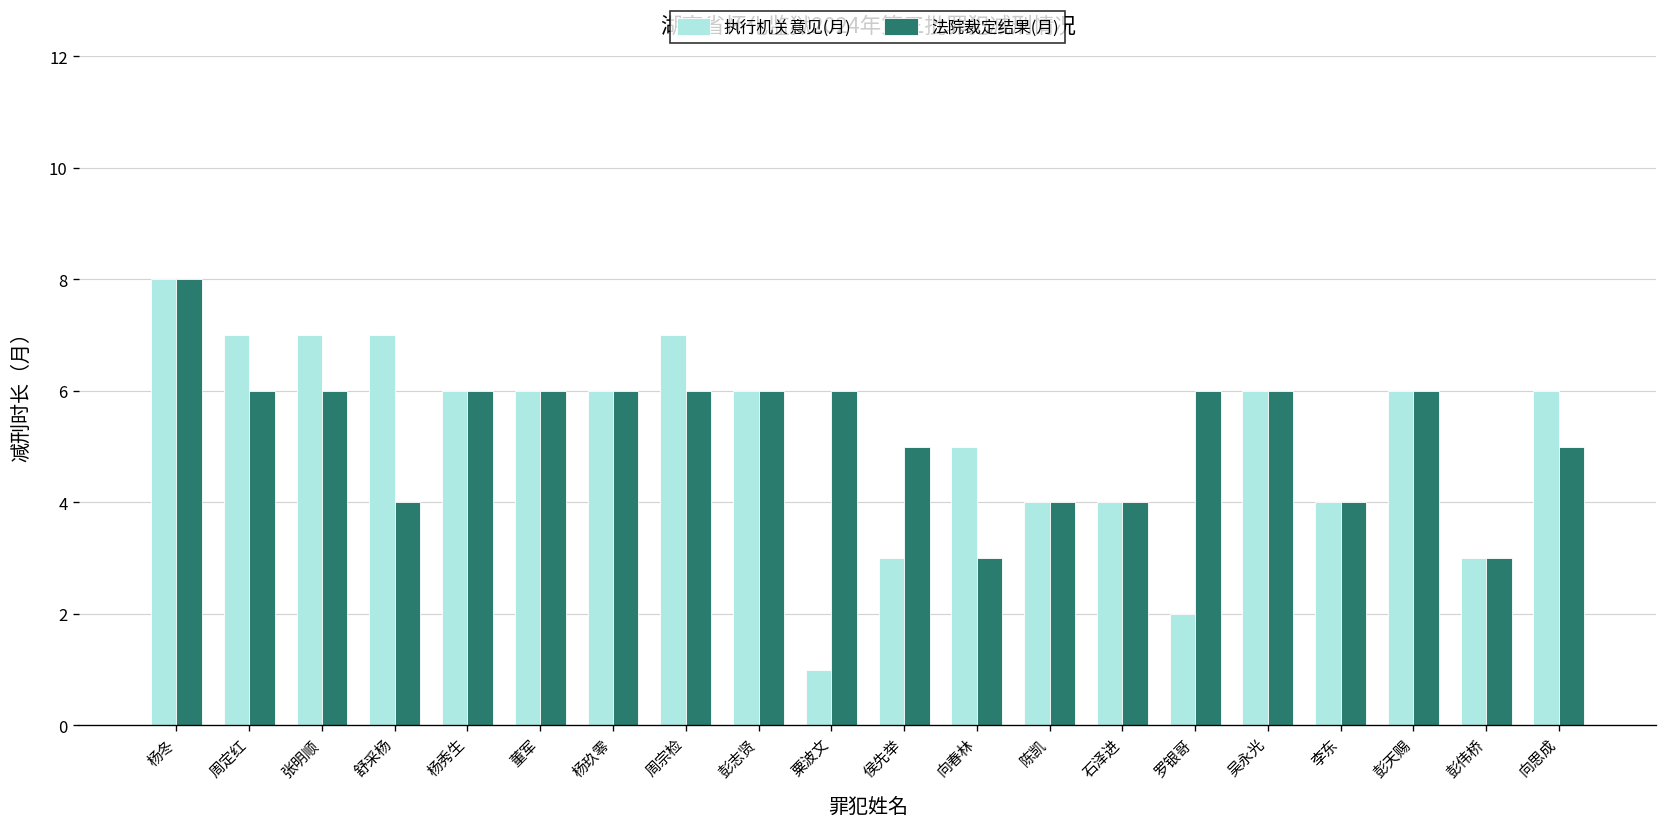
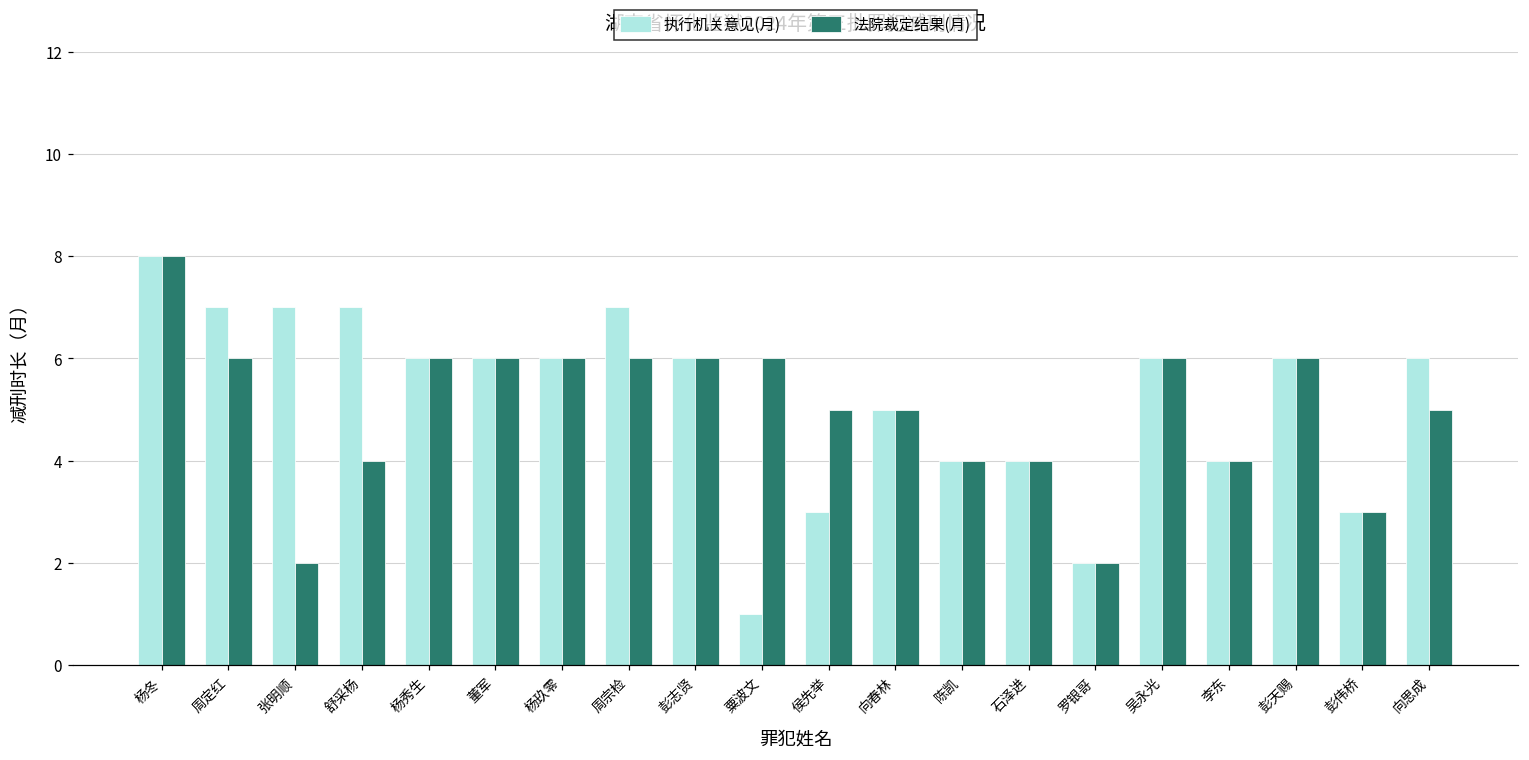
法院裁定结果(月), 张明顺: 6 -> 2
法院裁定结果(月), 向春林: 3 -> 5
法院裁定结果(月), 罗银哥: 6 -> 2
